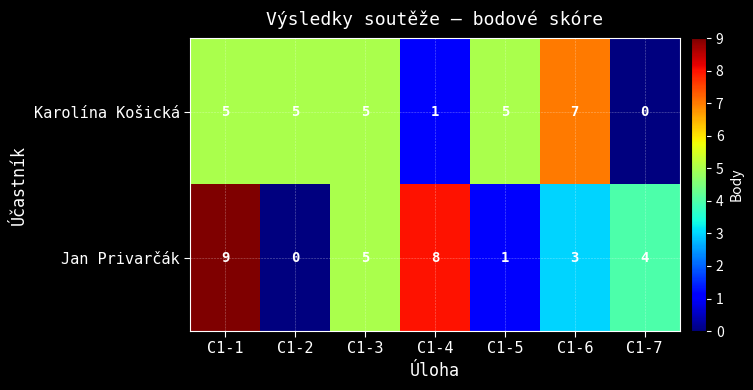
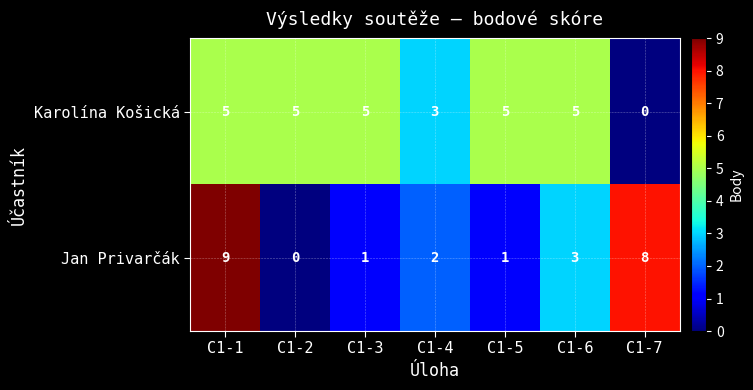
Karolína Košická, C1-4: 1 -> 3
Karolína Košická, C1-6: 7 -> 5
Jan Privarčák, C1-3: 5 -> 1
Jan Privarčák, C1-4: 8 -> 2
Jan Privarčák, C1-7: 4 -> 8
